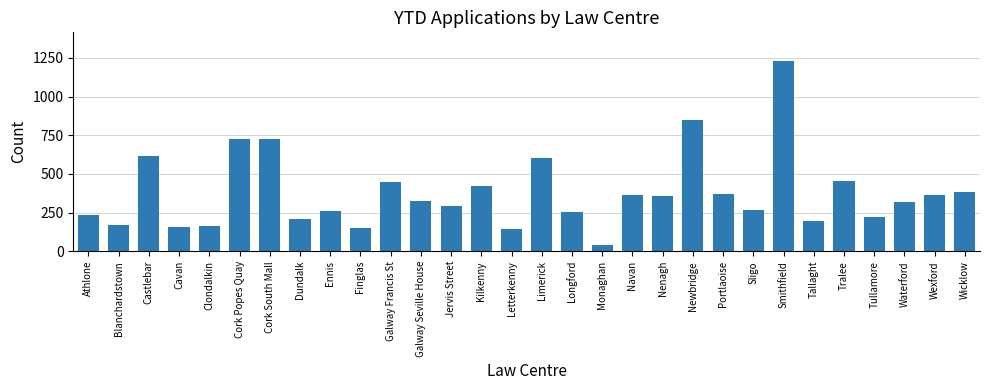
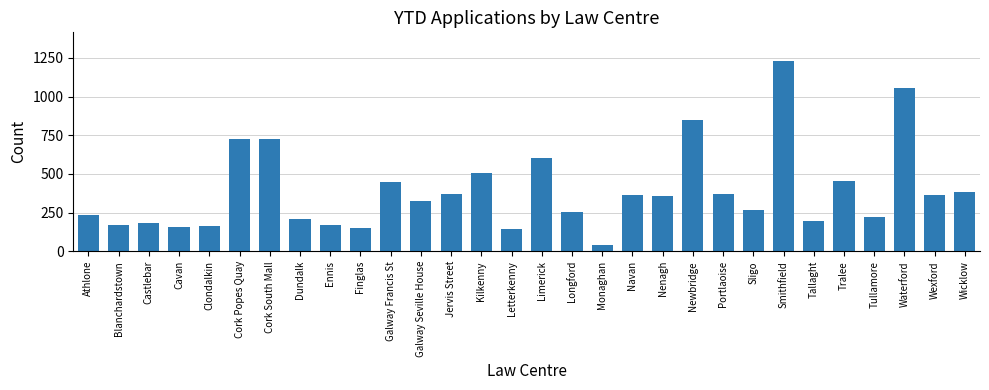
Castlebar: 620 -> 180
Ennis: 260 -> 170
Jervis Street: 290 -> 370
Kilkenny: 420 -> 510
Waterford: 320 -> 1050
